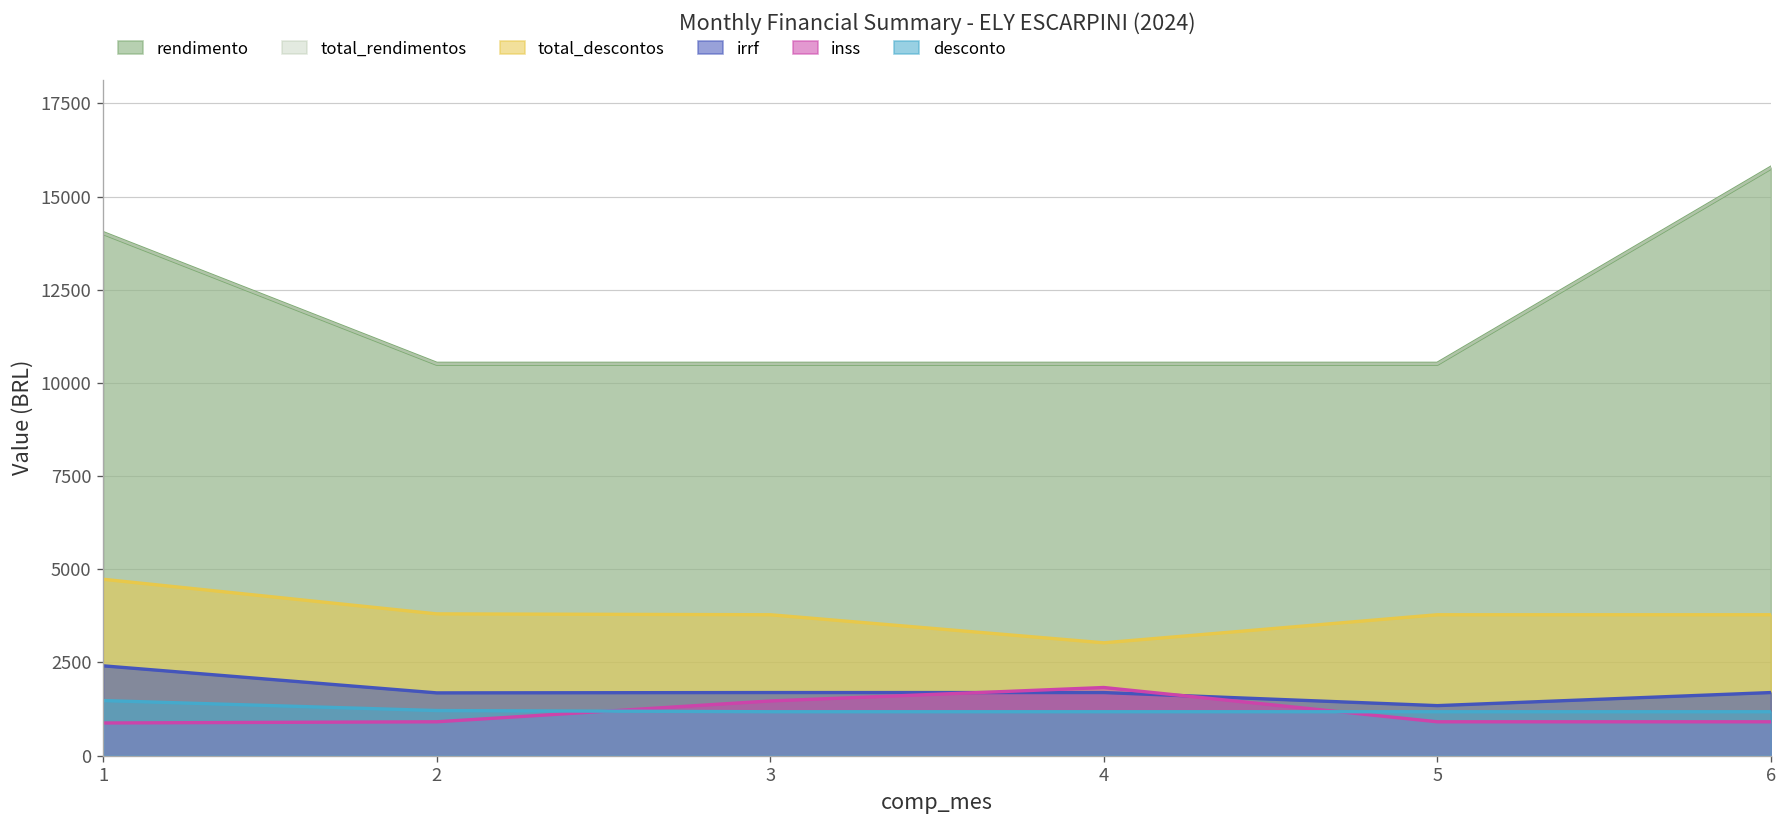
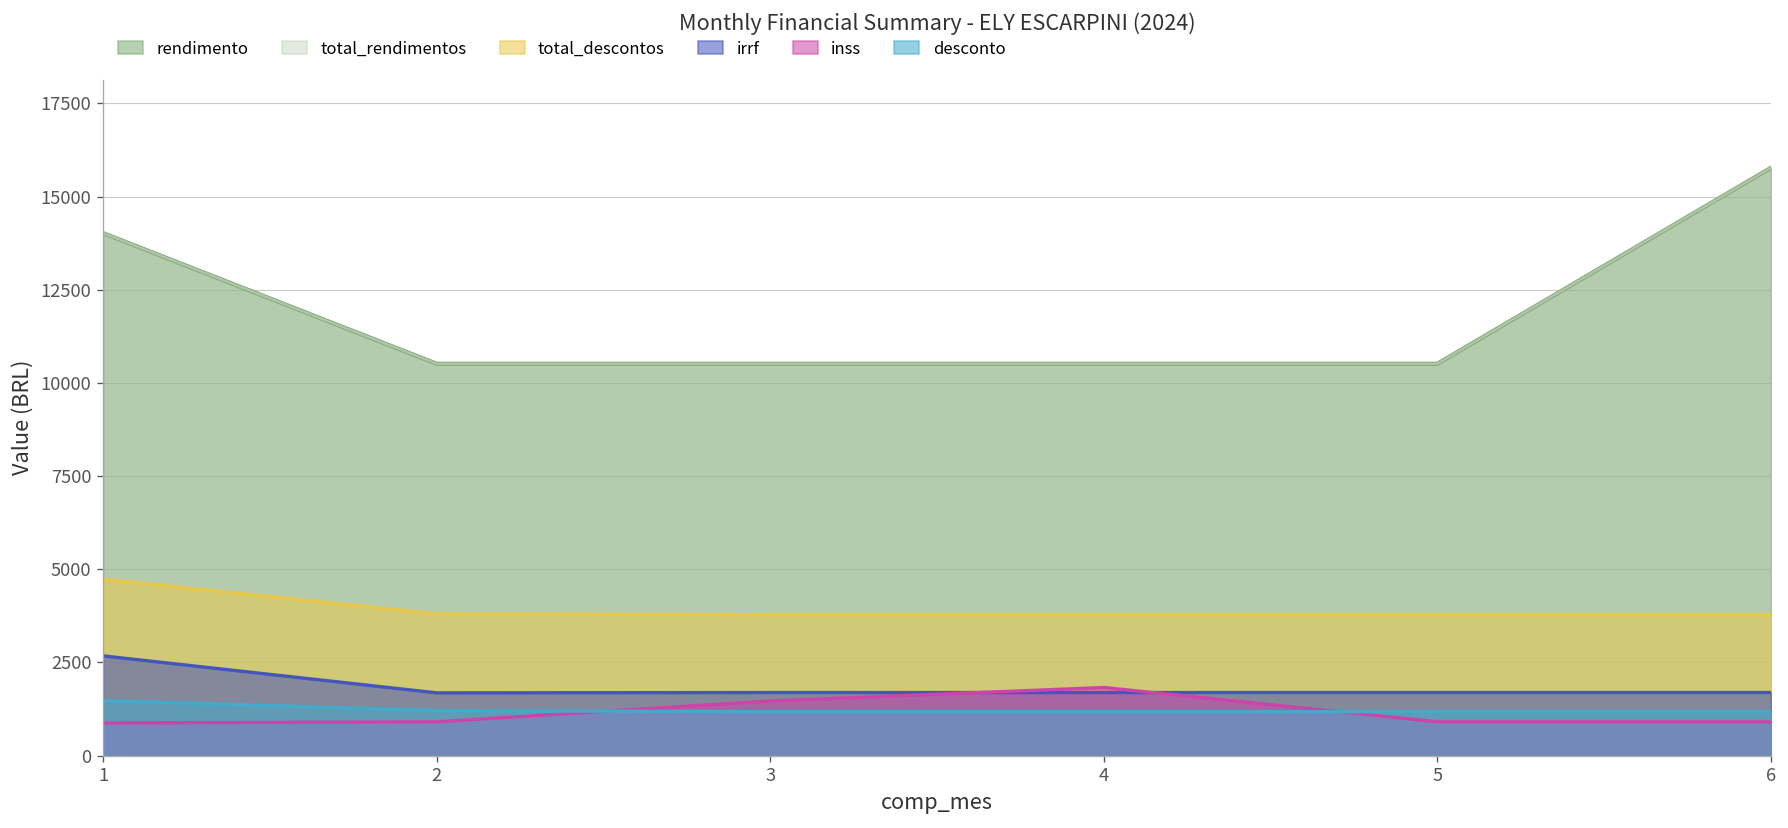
irrf, 1: 2400 -> 2700
total_descontos, 4: 3000 -> 3800
irrf, 5: 1300 -> 1700
